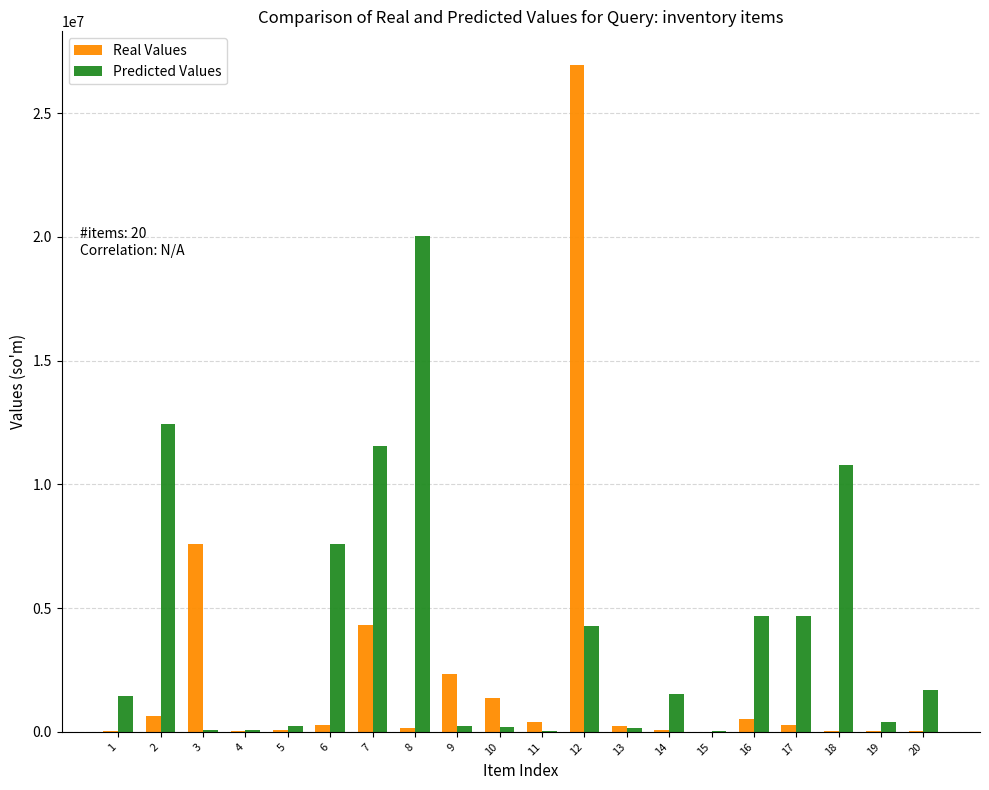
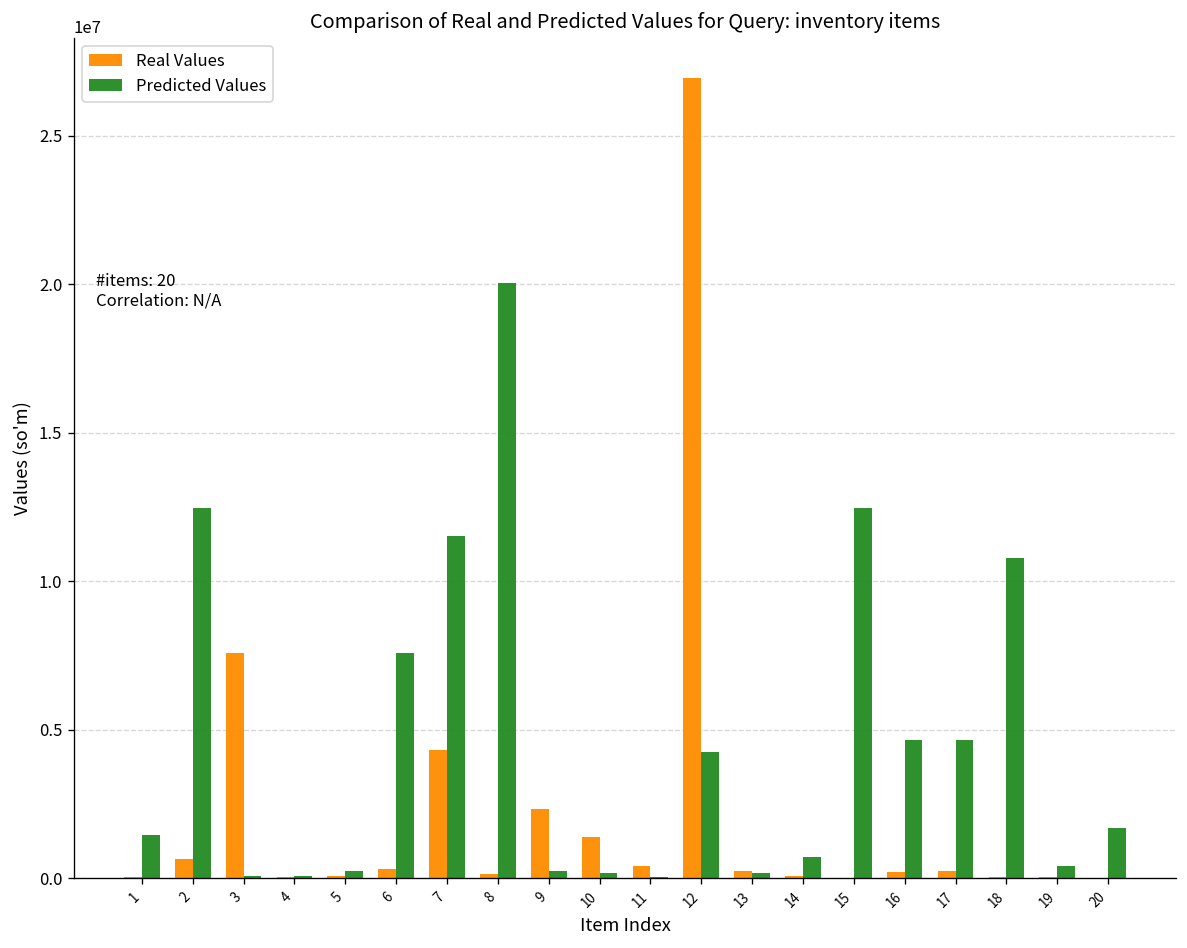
Predicted Values, 14: 1500000 -> 700000
Predicted Values, 15: 0 -> 12500000
Real Values, 16: 500000 -> 200000
